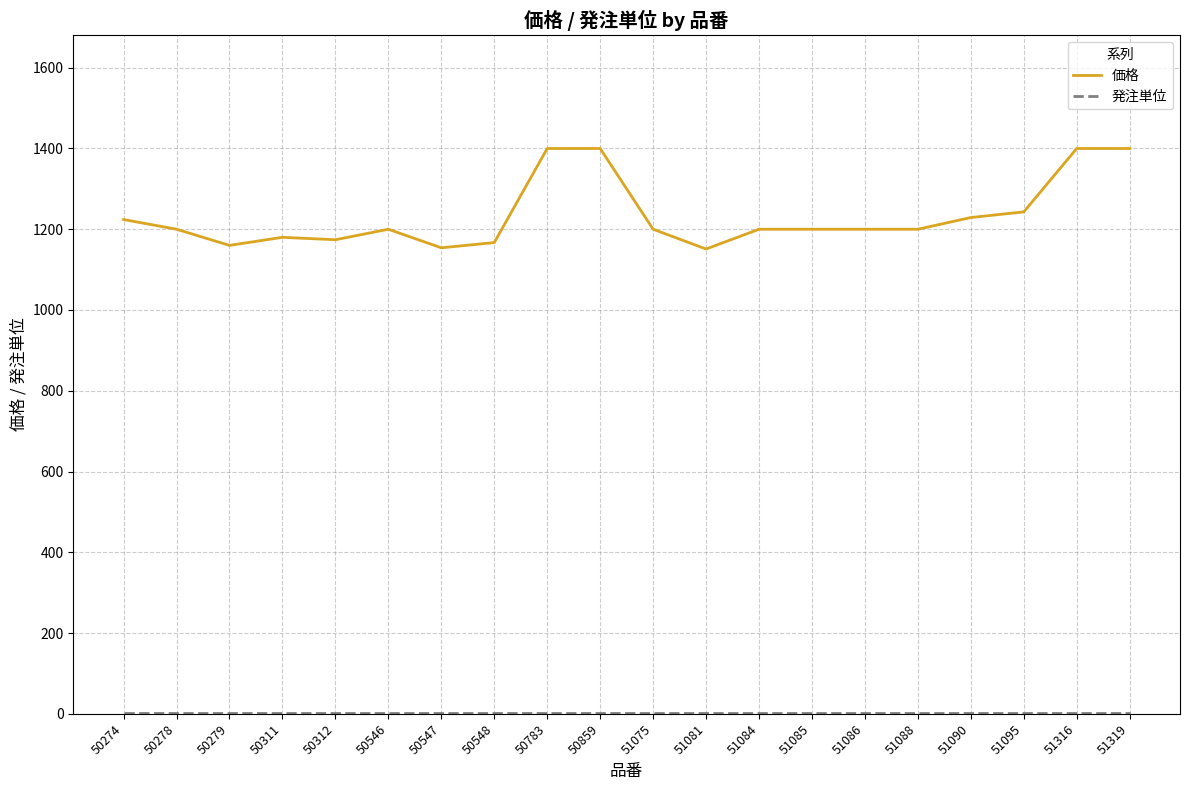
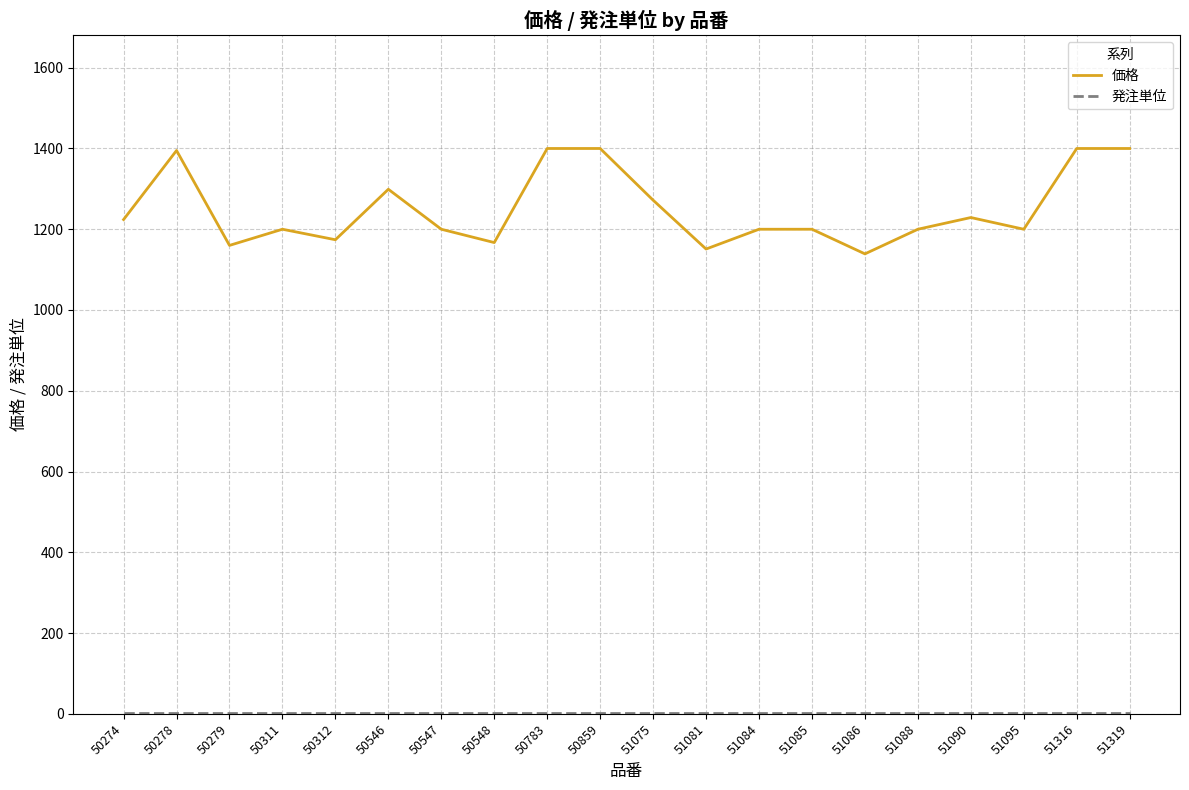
価格, 50278: 1200 -> 1400
価格, 50311: 1180 -> 1200
価格, 50546: 1200 -> 1300
価格, 50547: 1150 -> 1200
価格, 51075: 1200 -> 1270
価格, 51086: 1200 -> 1140
価格, 51095: 1240 -> 1200
